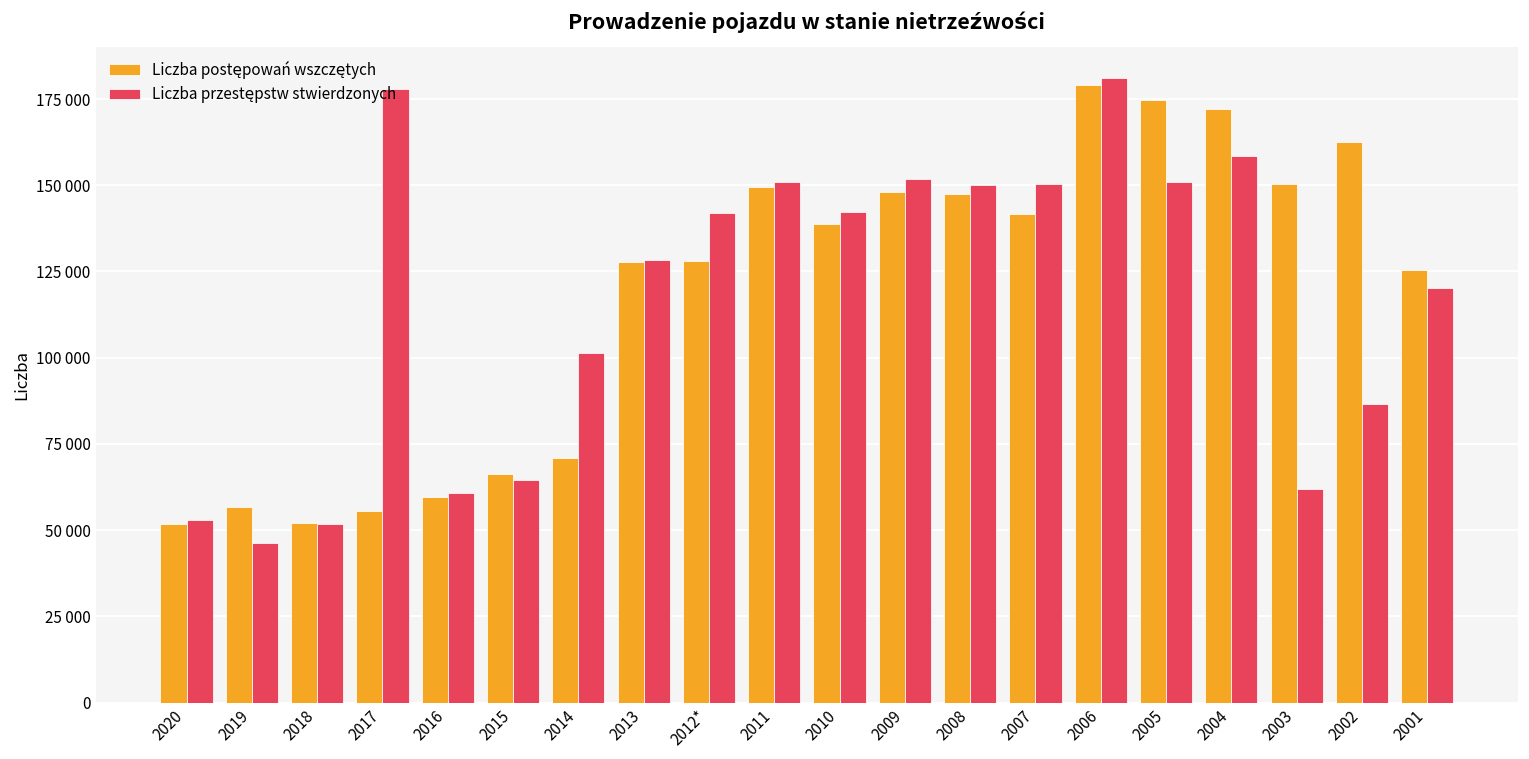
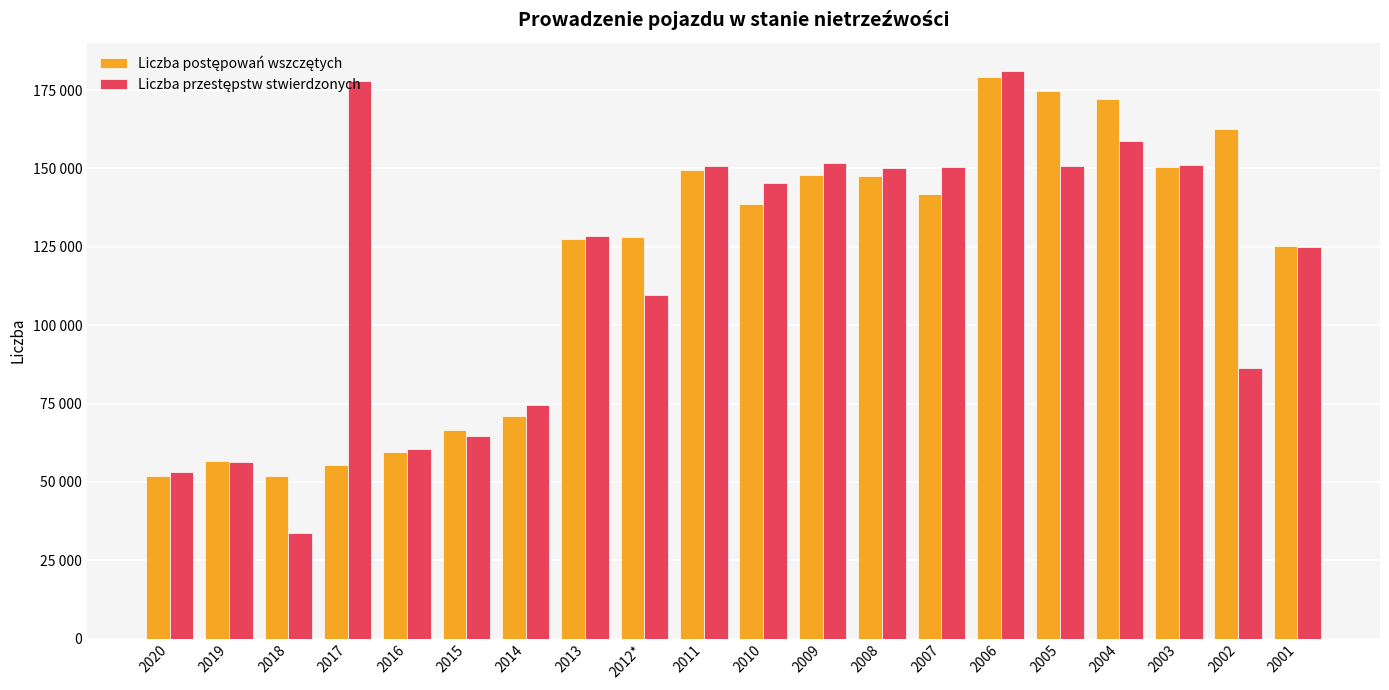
Liczba przestępstw stwierdzonych, 2019: 46000 -> 56000
Liczba przestępstw stwierdzonych, 2018: 52000 -> 34000
Liczba przestępstw stwierdzonych, 2014: 101000 -> 74000
Liczba przestępstw stwierdzonych, 2012*: 142000 -> 110000
Liczba przestępstw stwierdzonych, 2010: 142000 -> 145000
Liczba przestępstw stwierdzonych, 2003: 62000 -> 151000
Liczba przestępstw stwierdzonych, 2001: 120000 -> 125000
